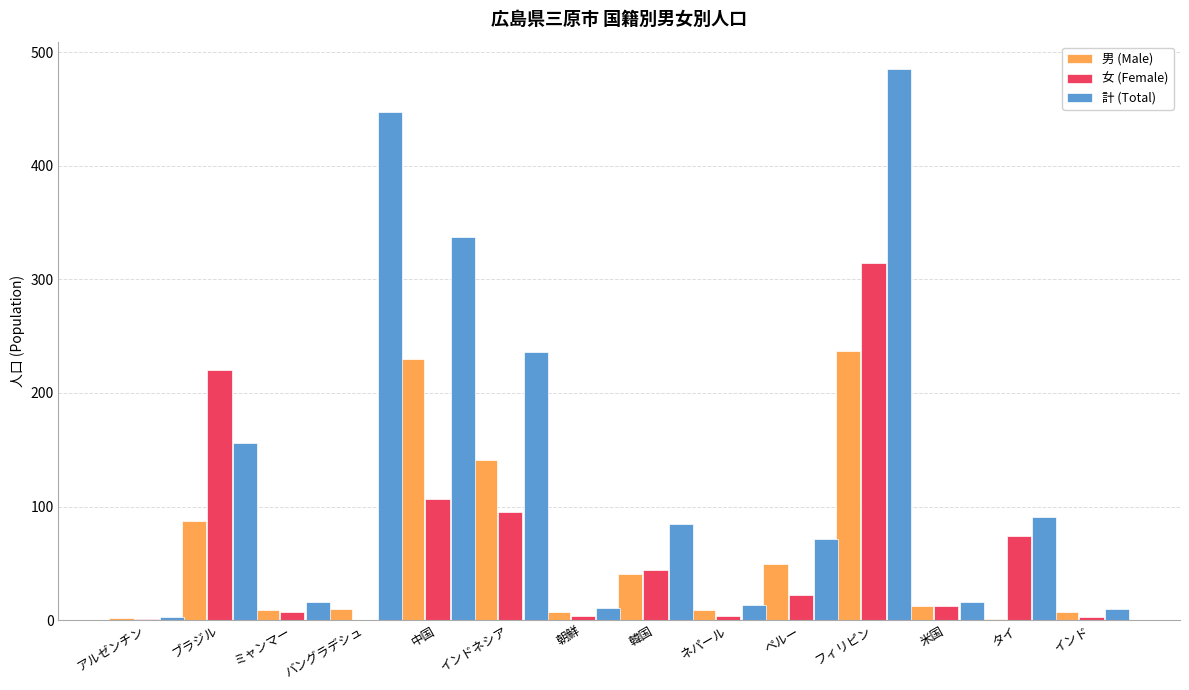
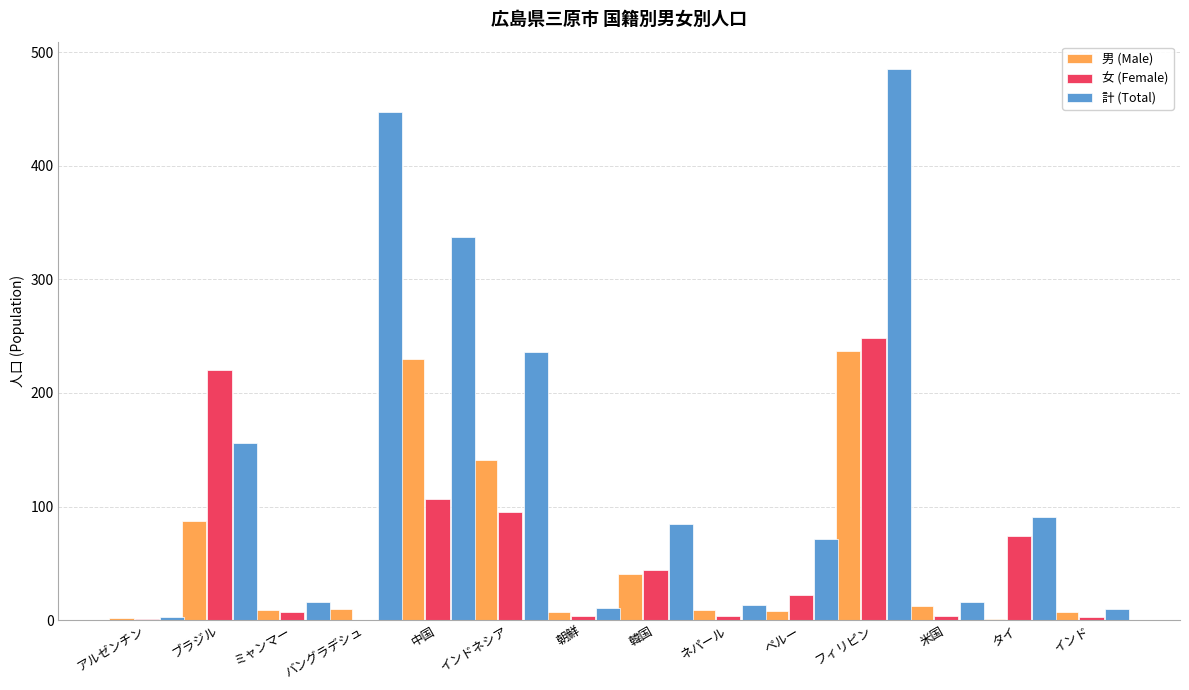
男 (Male), ペルー: 49 -> 8
女 (Female), フィリピン: 314 -> 248
女 (Female), 米国: 12 -> 4
